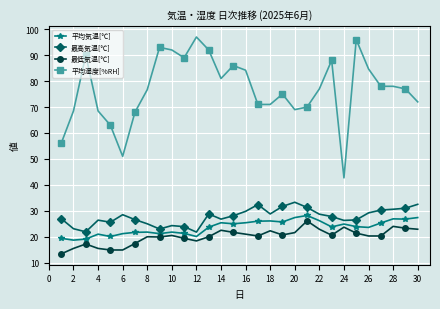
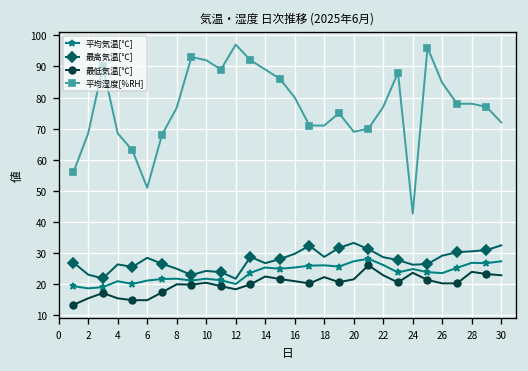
平均湿度[%RH], 14: 81 -> 89
平均湿度[%RH], 16: 84 -> 80
